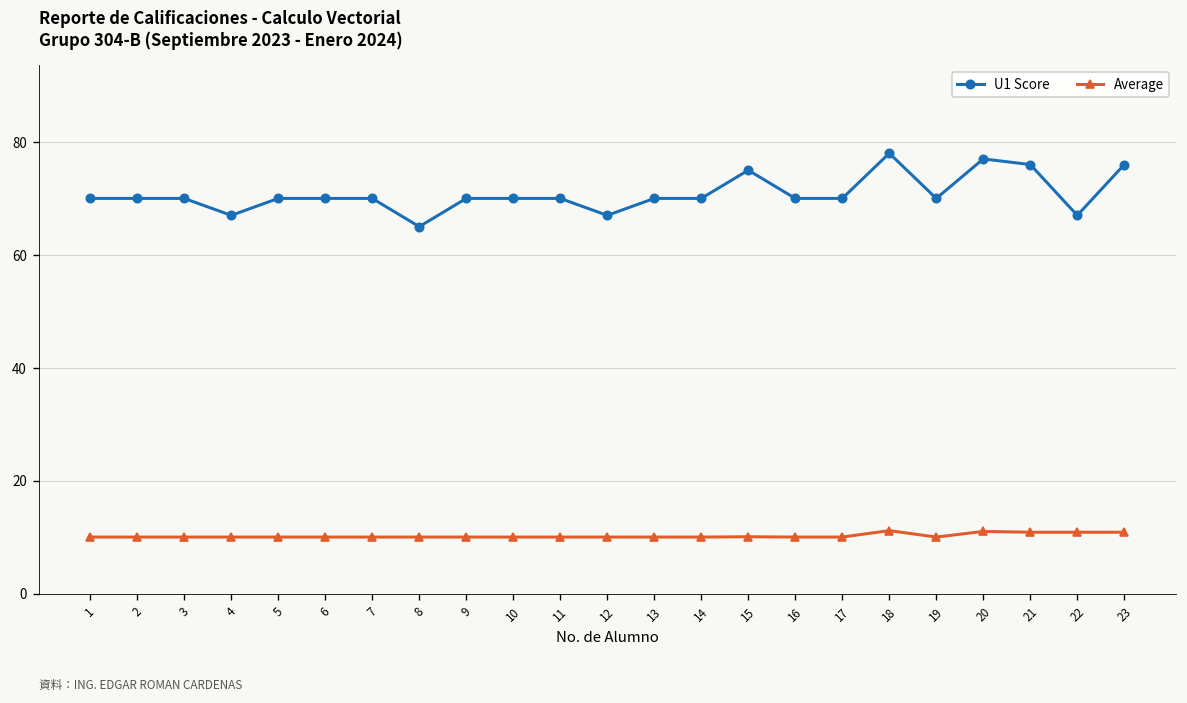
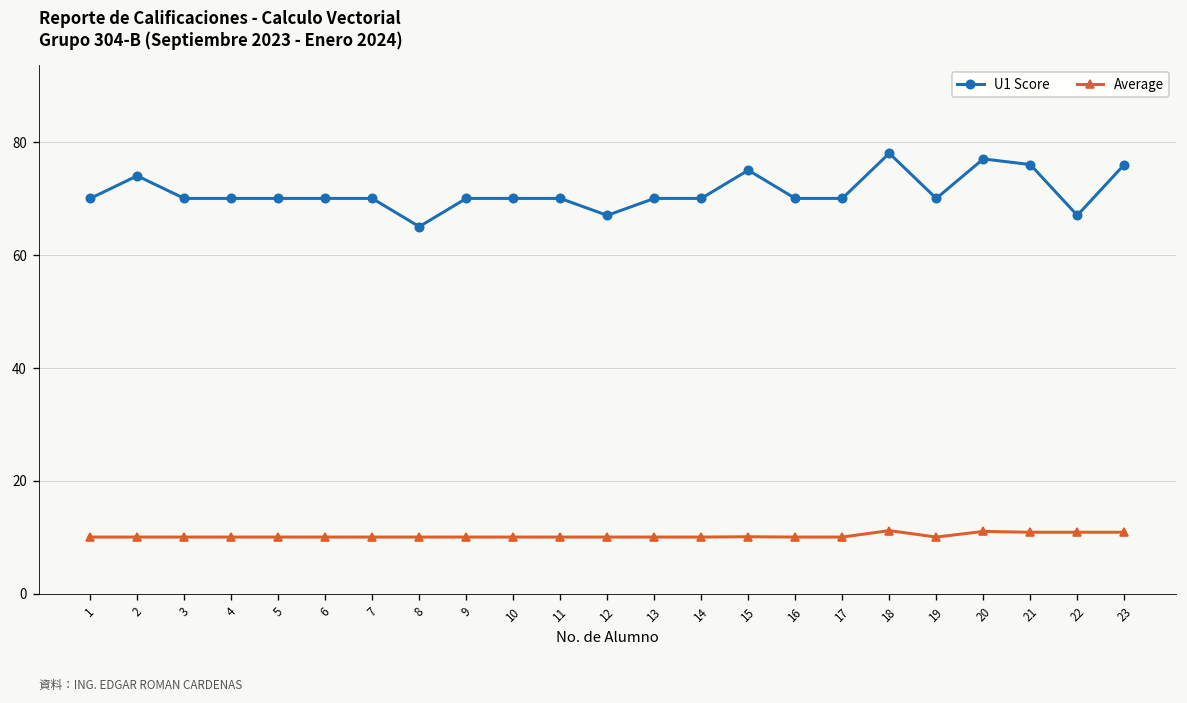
U1 Score, 2: 70 -> 74
U1 Score, 4: 67 -> 70
